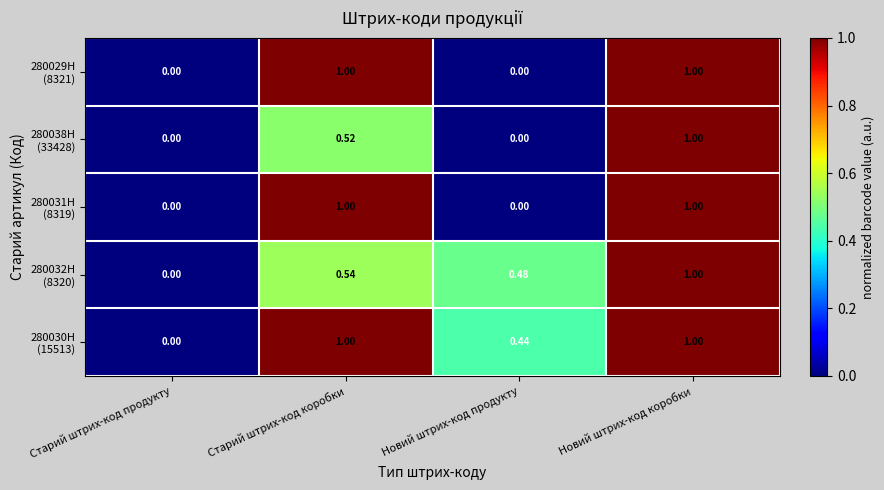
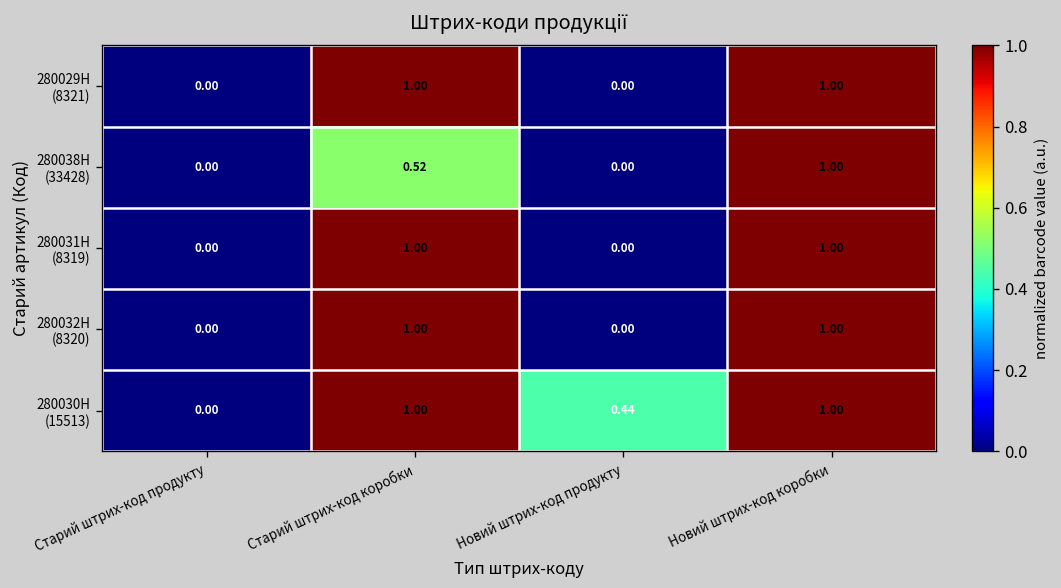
280032H (8320), Старий штрих-код коробки: 0.54 -> 1.00
280032H (8320), Новий штрих-код продукту: 0.48 -> 0.00
